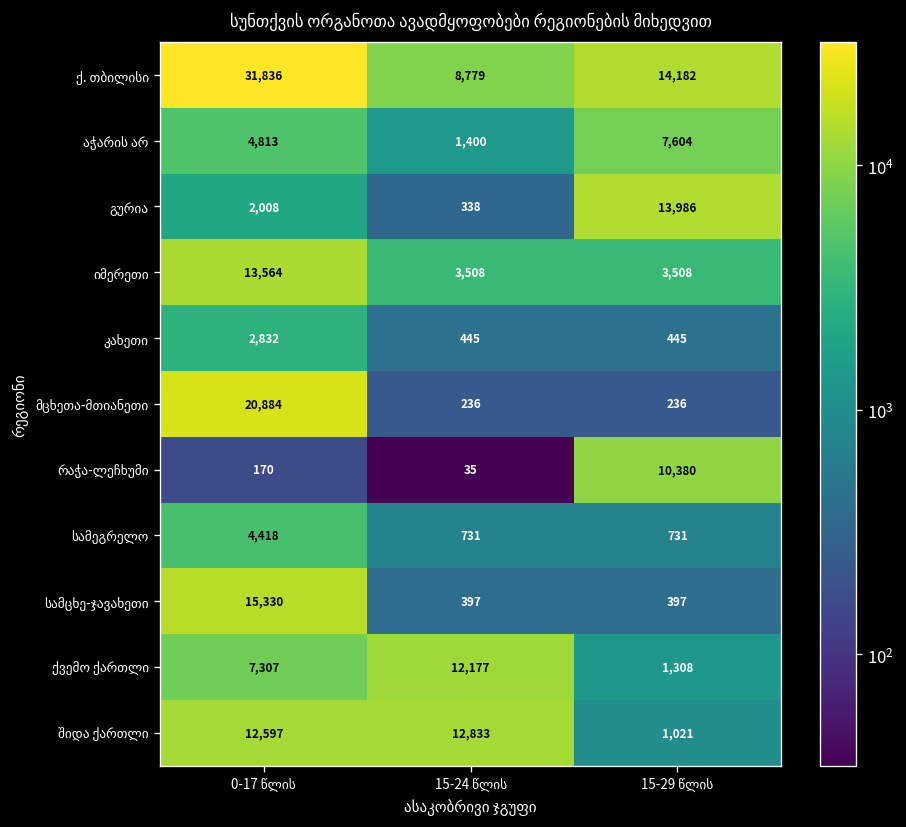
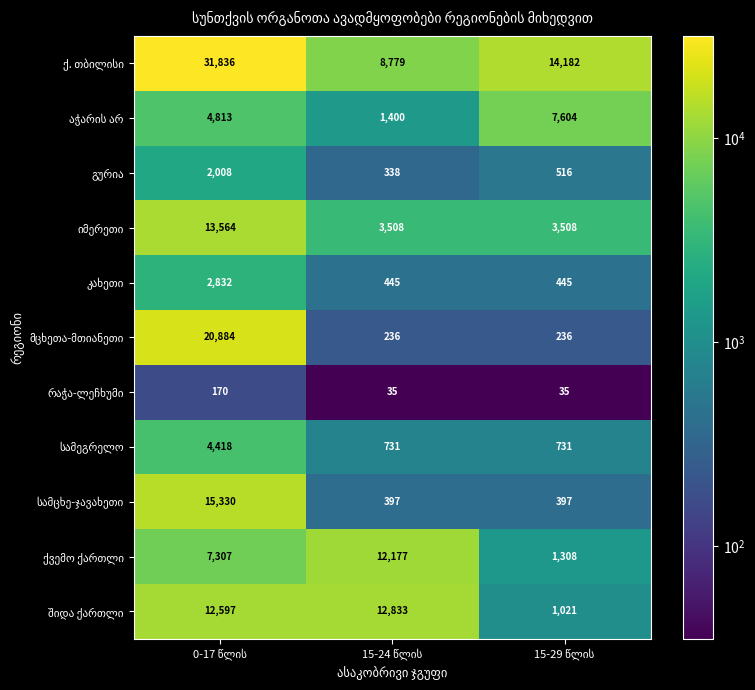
გურია, 15-29 წლის: 13,986 -> 516
რაჭა-ლეჩხუმი, 15-29 წლის: 10,380 -> 35
